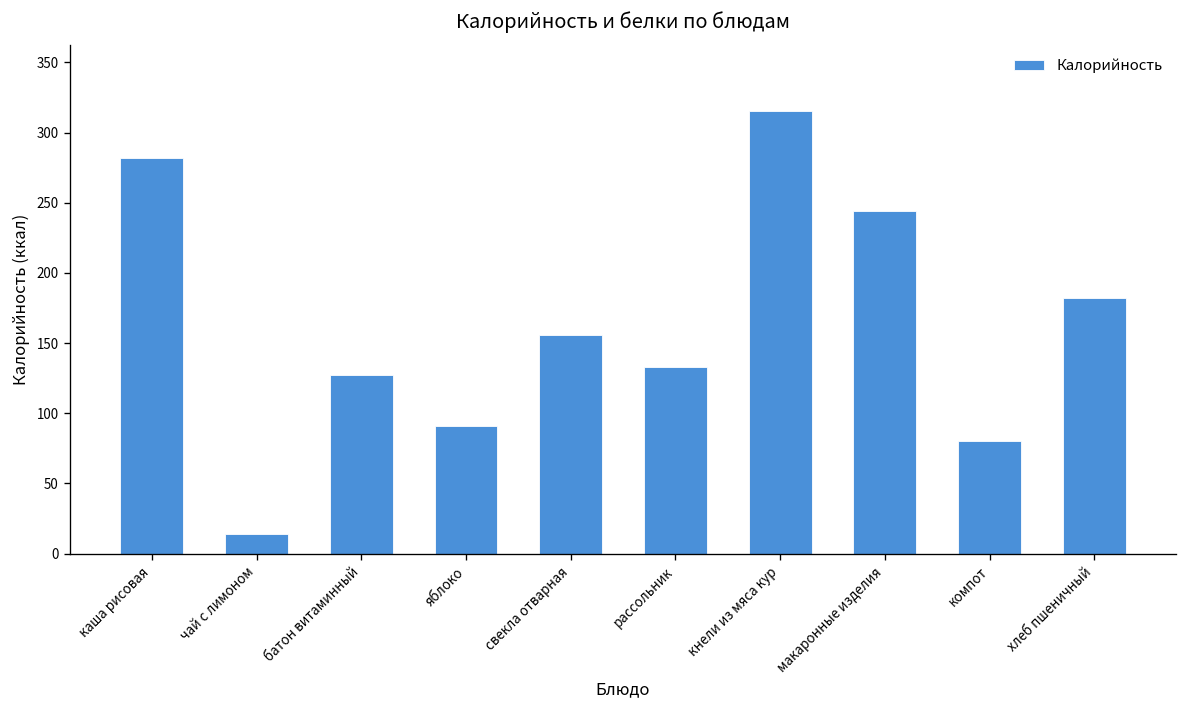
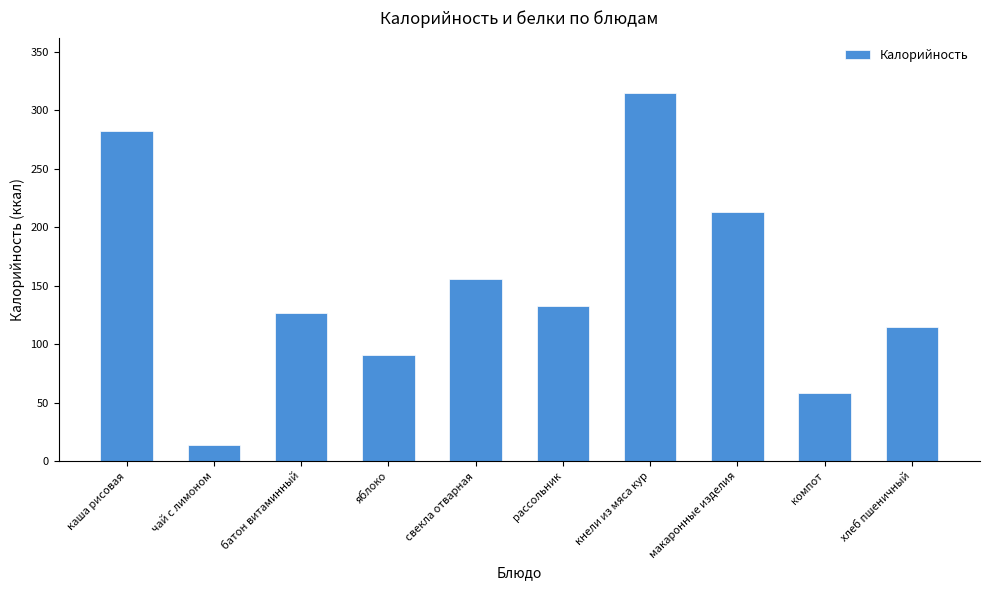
макаронные изделия: 244 -> 213
компот: 80 -> 58
хлеб пшеничный: 182 -> 115
